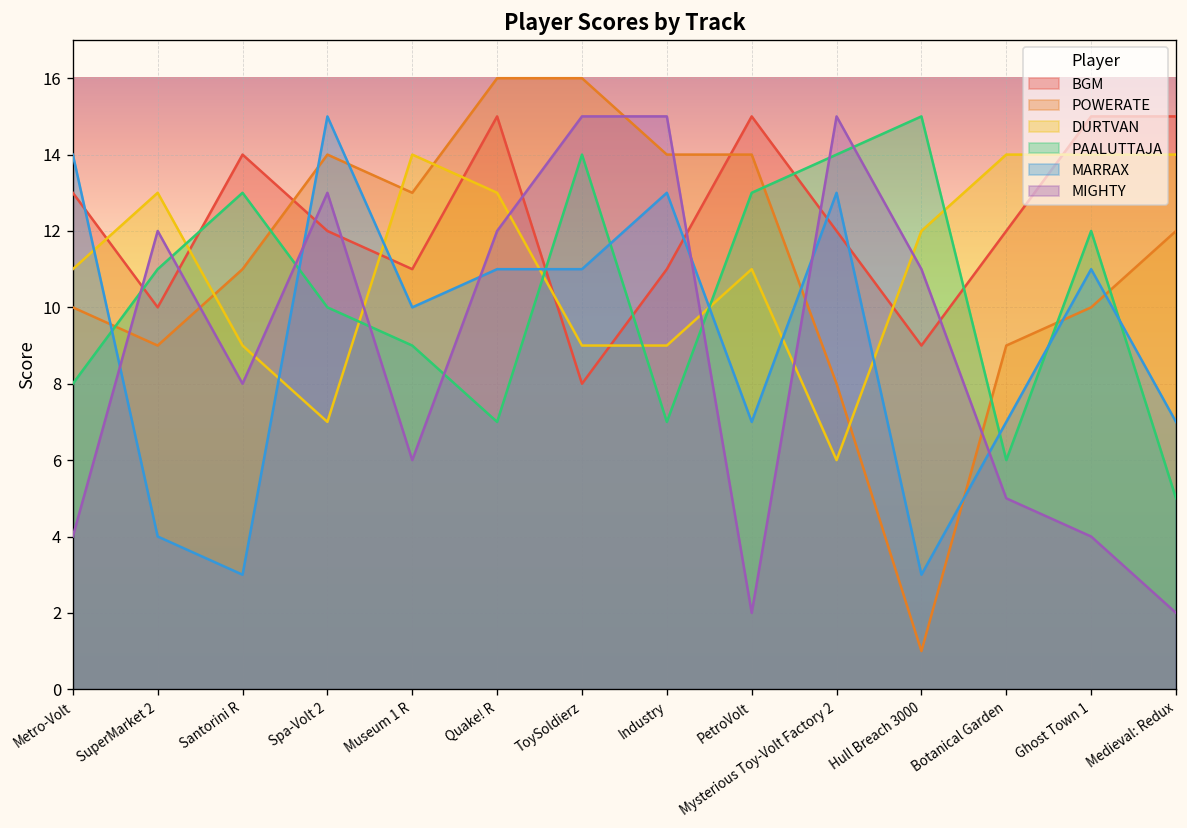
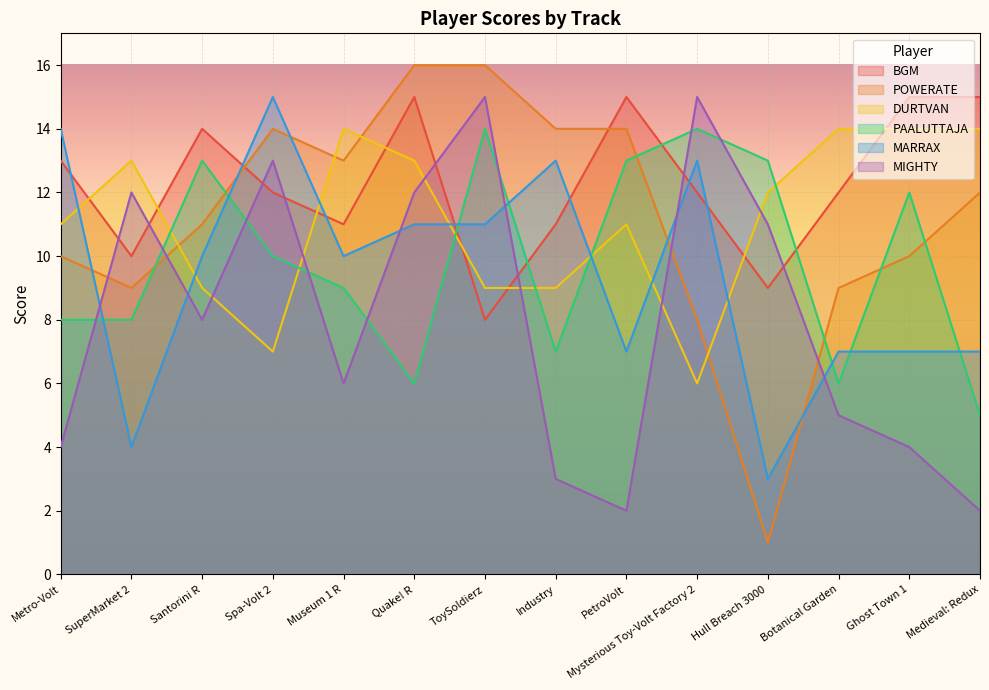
PAALUTTAJA, SuperMarket 2: 11 -> 8
MARRAX, Santorini R: 3 -> 10
PAALUTTAJA, Quake! R: 7 -> 6
MIGHTY, Industry: 15 -> 3
PAALUTTAJA, Hull Breach 3000: 15 -> 13
MARRAX, Ghost Town 1: 11 -> 7
